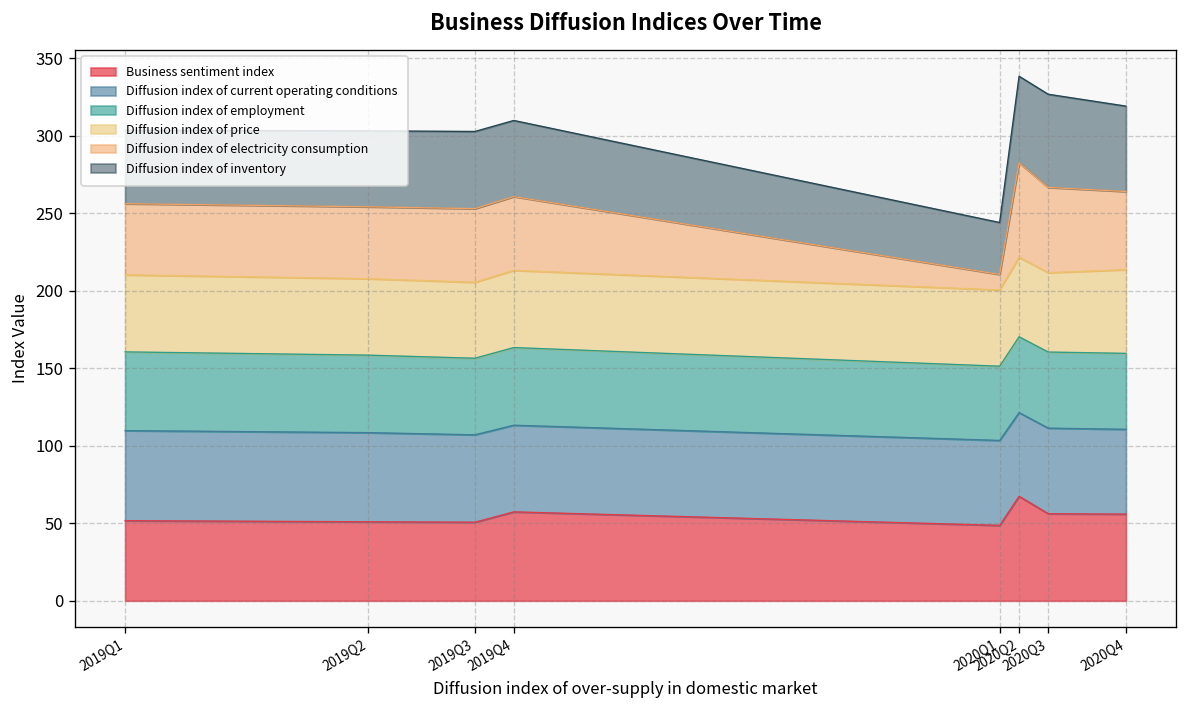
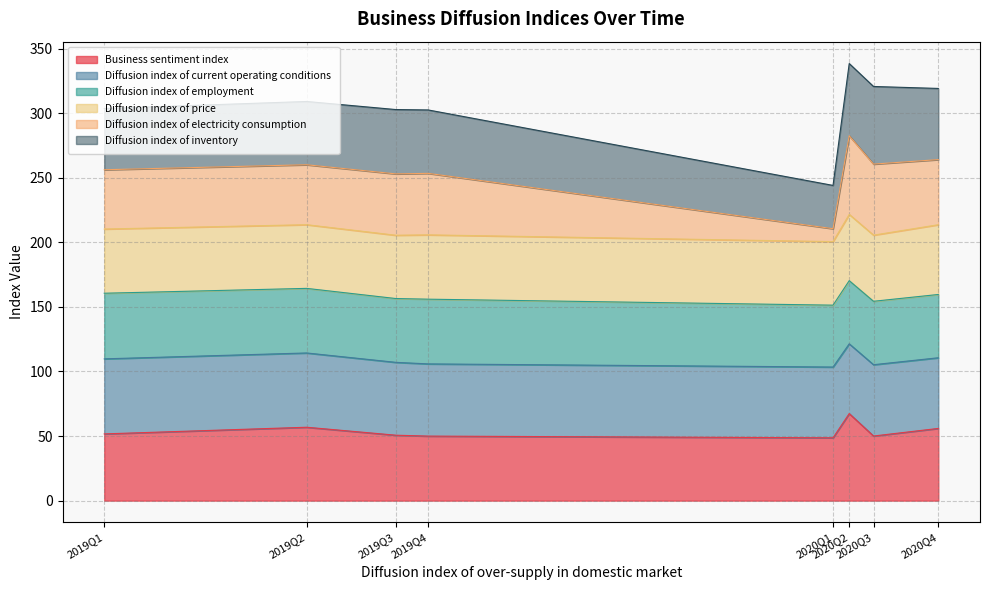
Business sentiment index, 2019Q2: 51 -> 57
Business sentiment index, 2019Q4: 57 -> 50
Business sentiment index, 2020Q3: 56 -> 50
